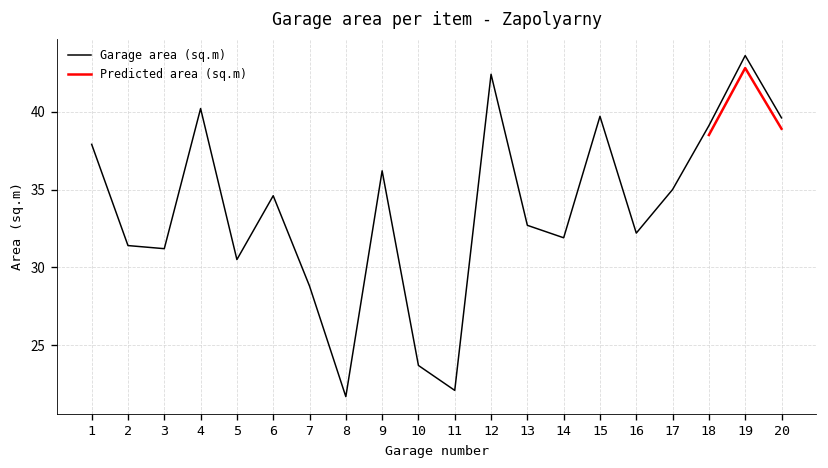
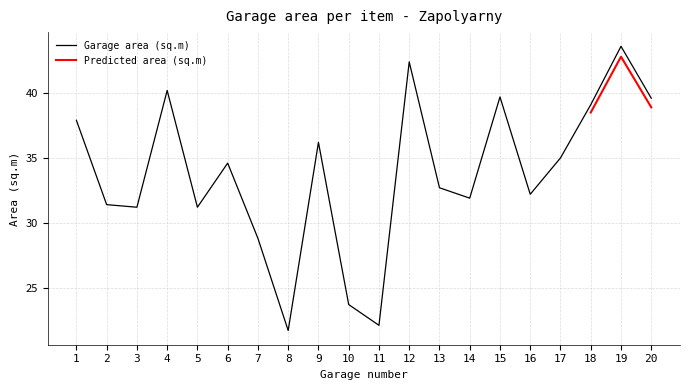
Garage area (sq.m), 5: 30.5 -> 31.2
